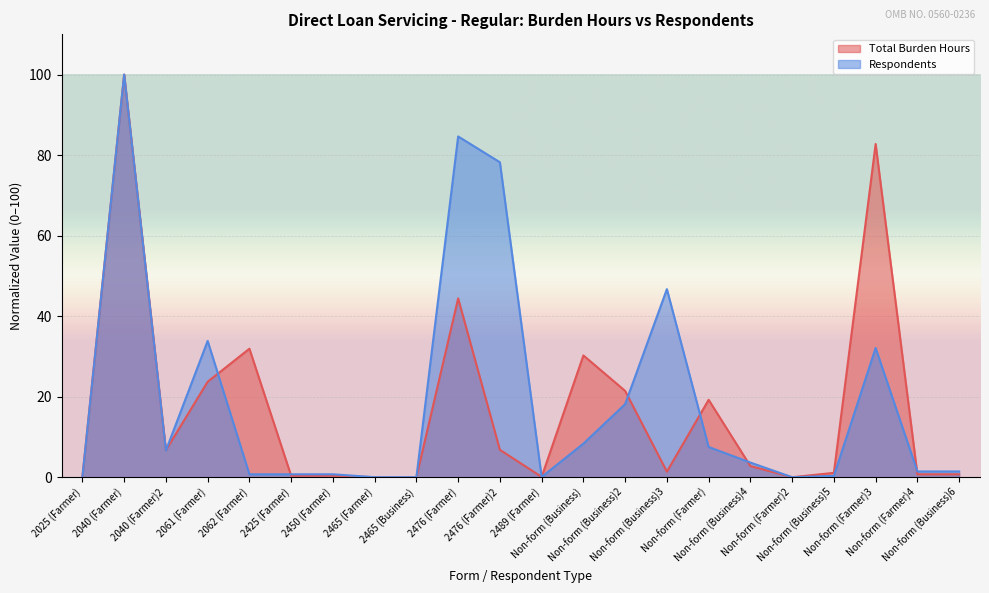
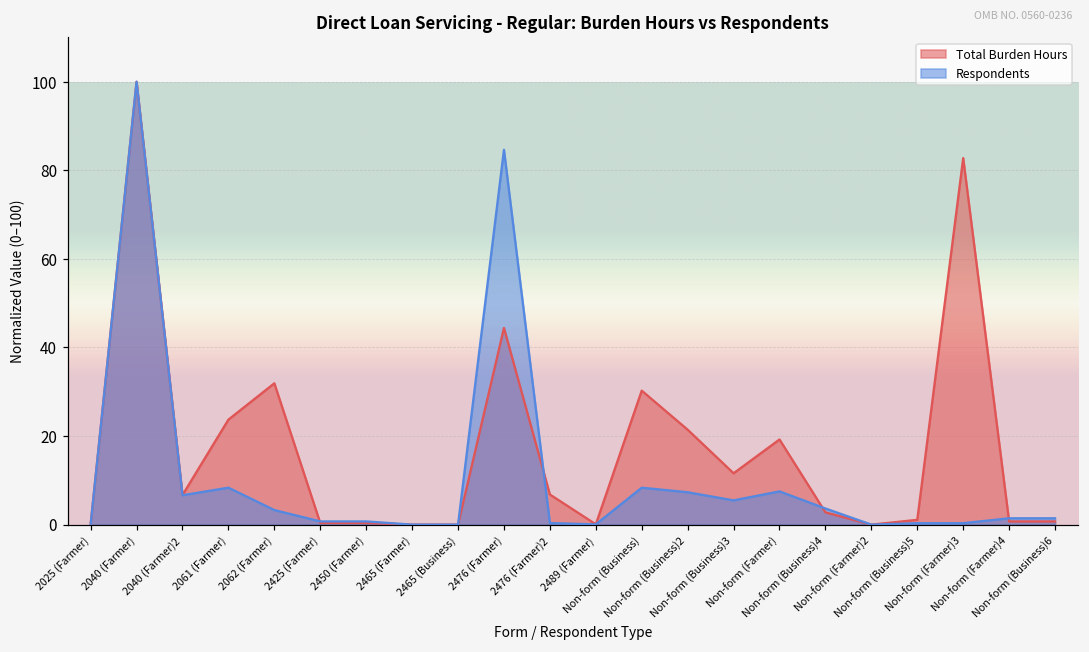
Respondents, 2061 (Farmer): 34 -> 8
Respondents, 2062 (Farmer): 1 -> 3
Respondents, 2476 (Farmer)2: 78 -> 0
Respondents, Non-form (Business)2: 18 -> 7
Total Burden Hours, Non-form (Business)3: 1 -> 12
Respondents, Non-form (Business)3: 47 -> 5
Respondents, Non-form (Farmer)3: 32 -> 0
